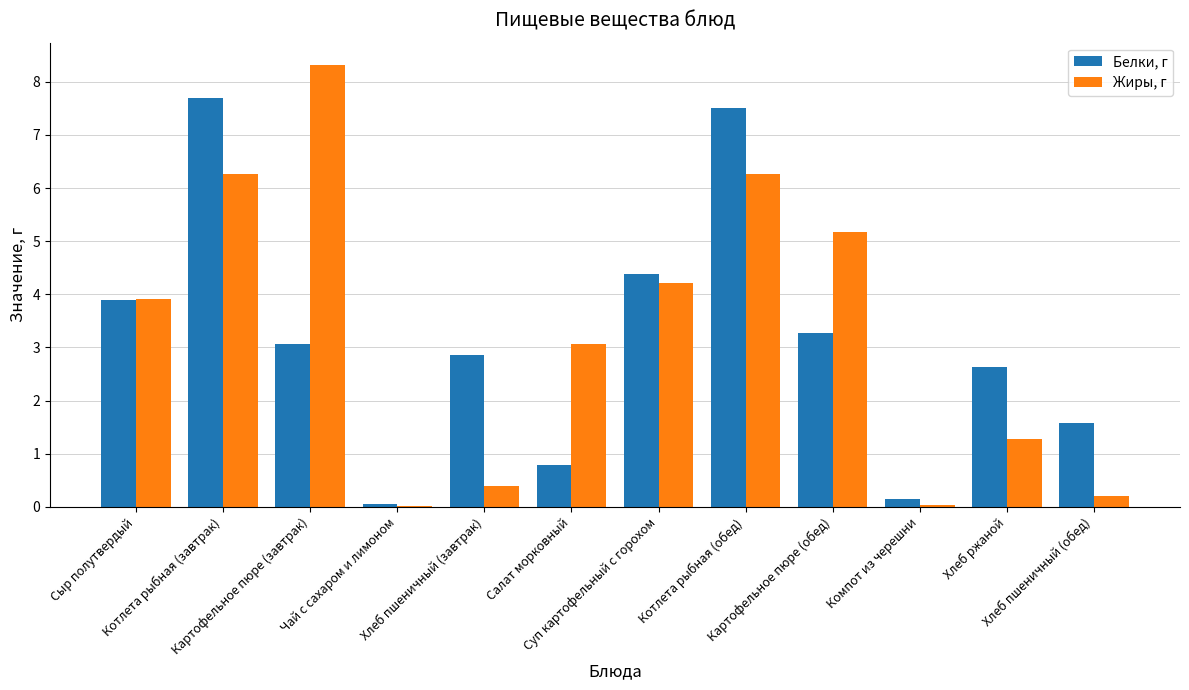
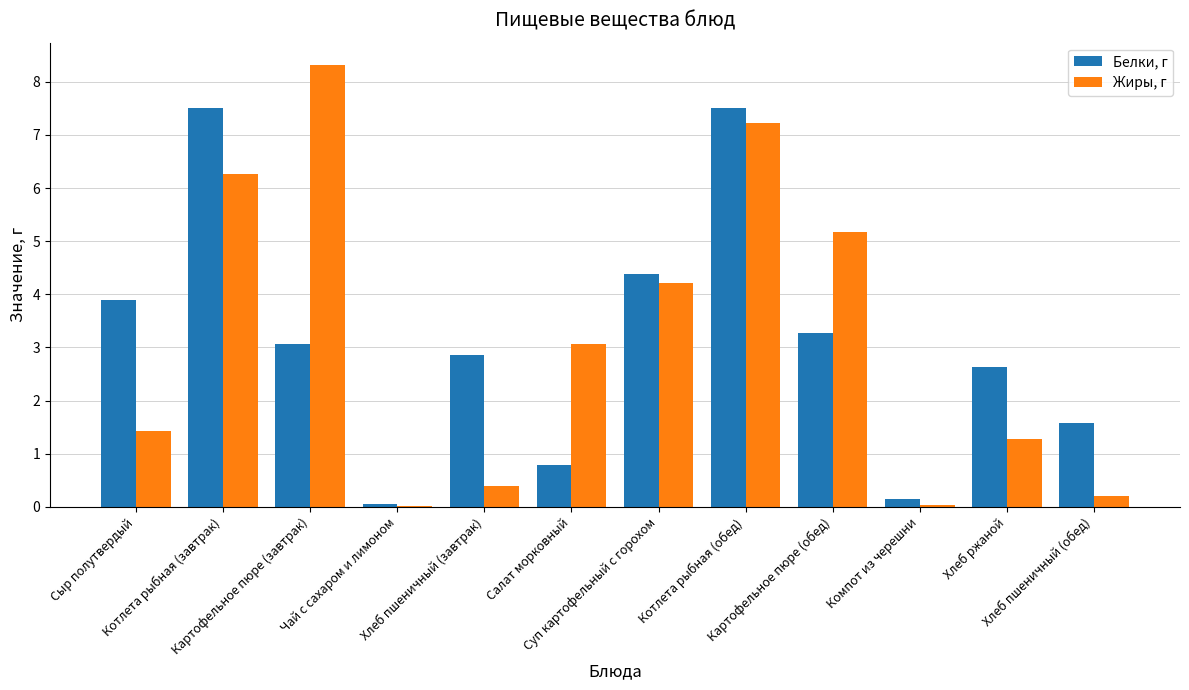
Жиры, г, Сыр полутвердый: 3.9 -> 1.4
Белки, г, Котлета рыбная (завтрак): 7.7 -> 7.5
Жиры, г, Котлета рыбная (обед): 6.3 -> 7.2
